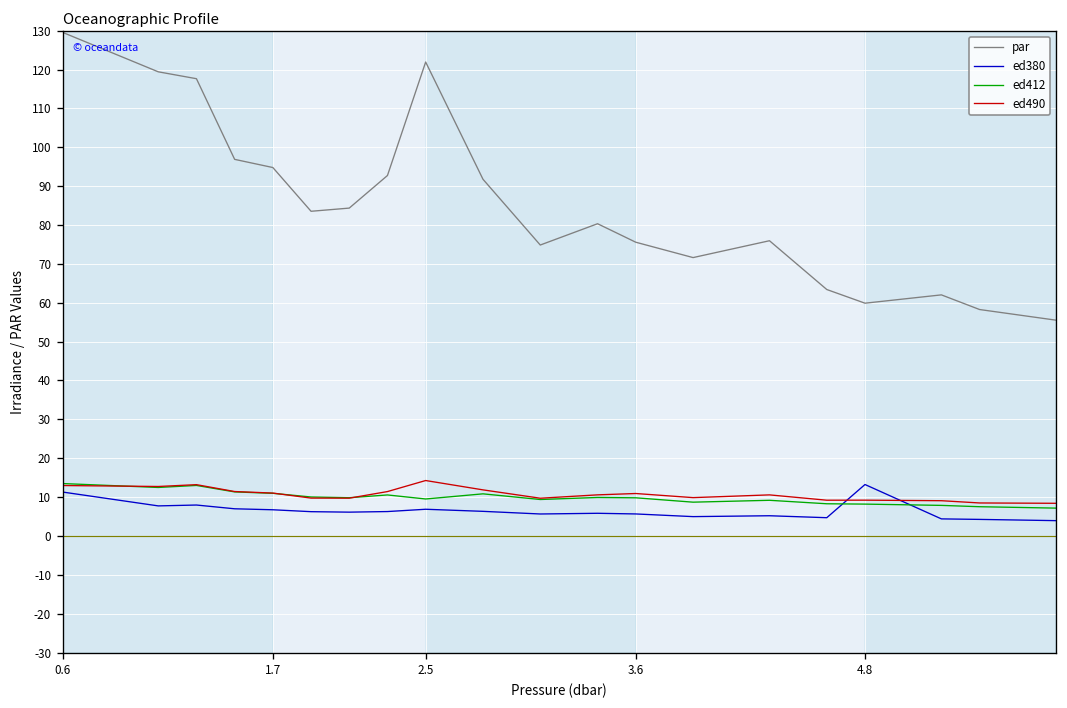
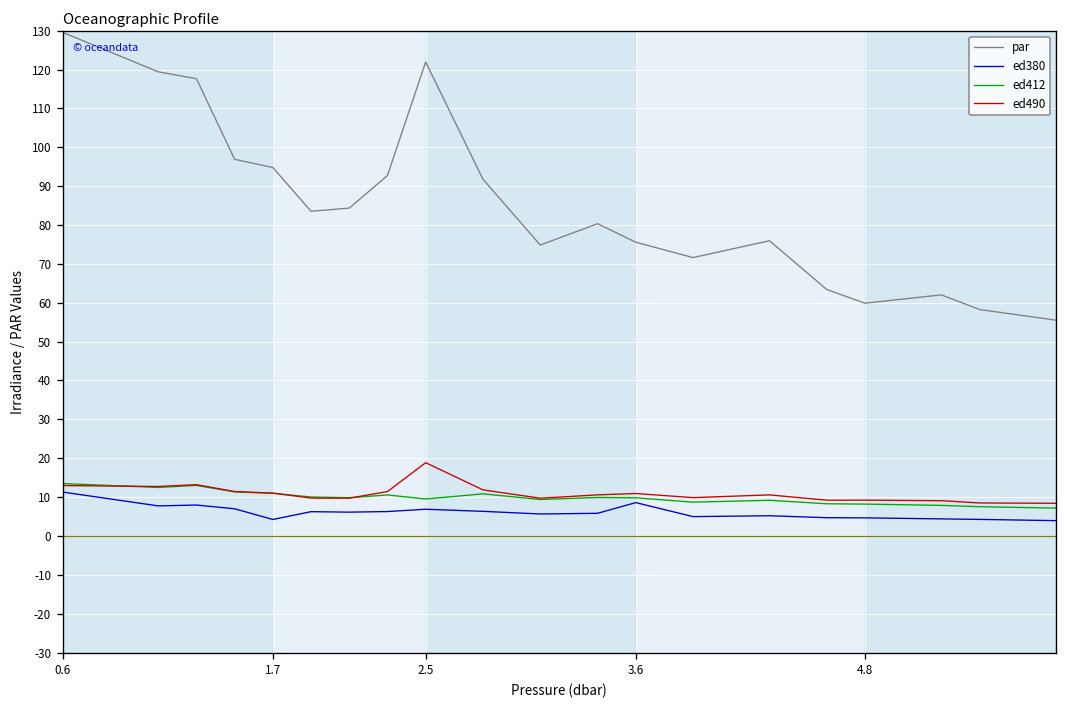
ed380, 1.7: 7 -> 4
ed490, 2.5: 14 -> 19
ed380, 3.6: 6 -> 9
ed380, 4.8: 13 -> 5
